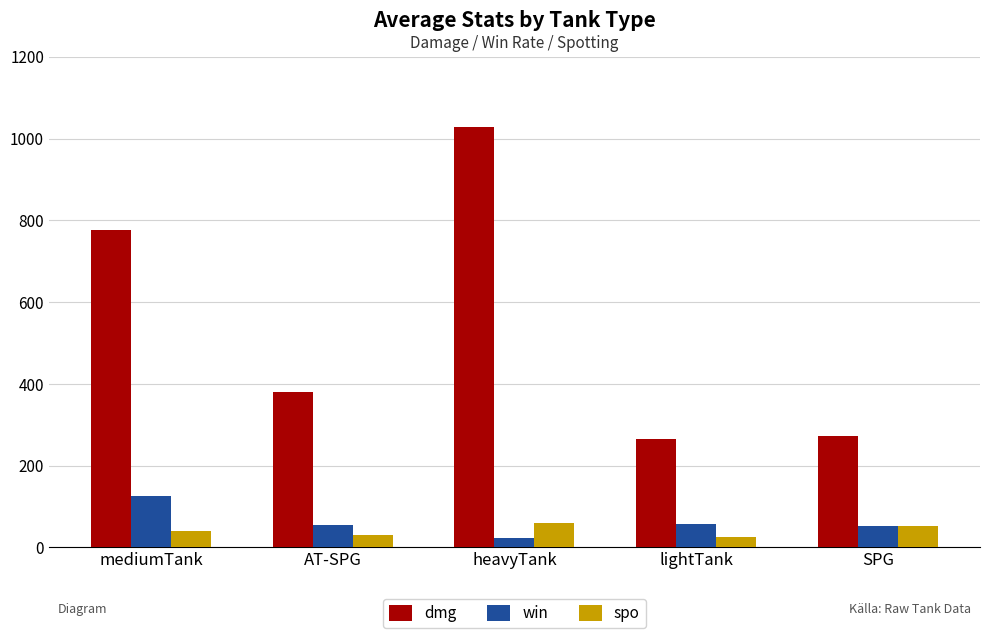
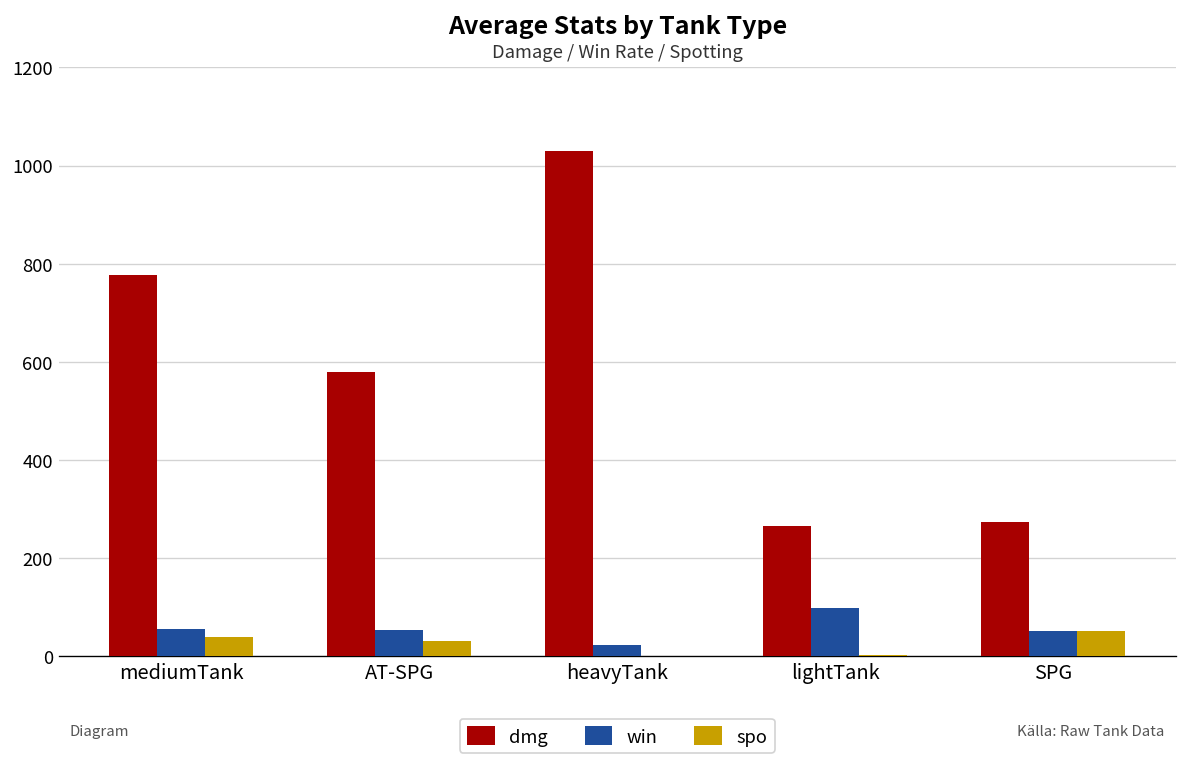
win, mediumTank: 130 -> 50
dmg, AT-SPG: 380 -> 580
spo, heavyTank: 60 -> 0
win, lightTank: 60 -> 100
spo, lightTank: 30 -> 0
